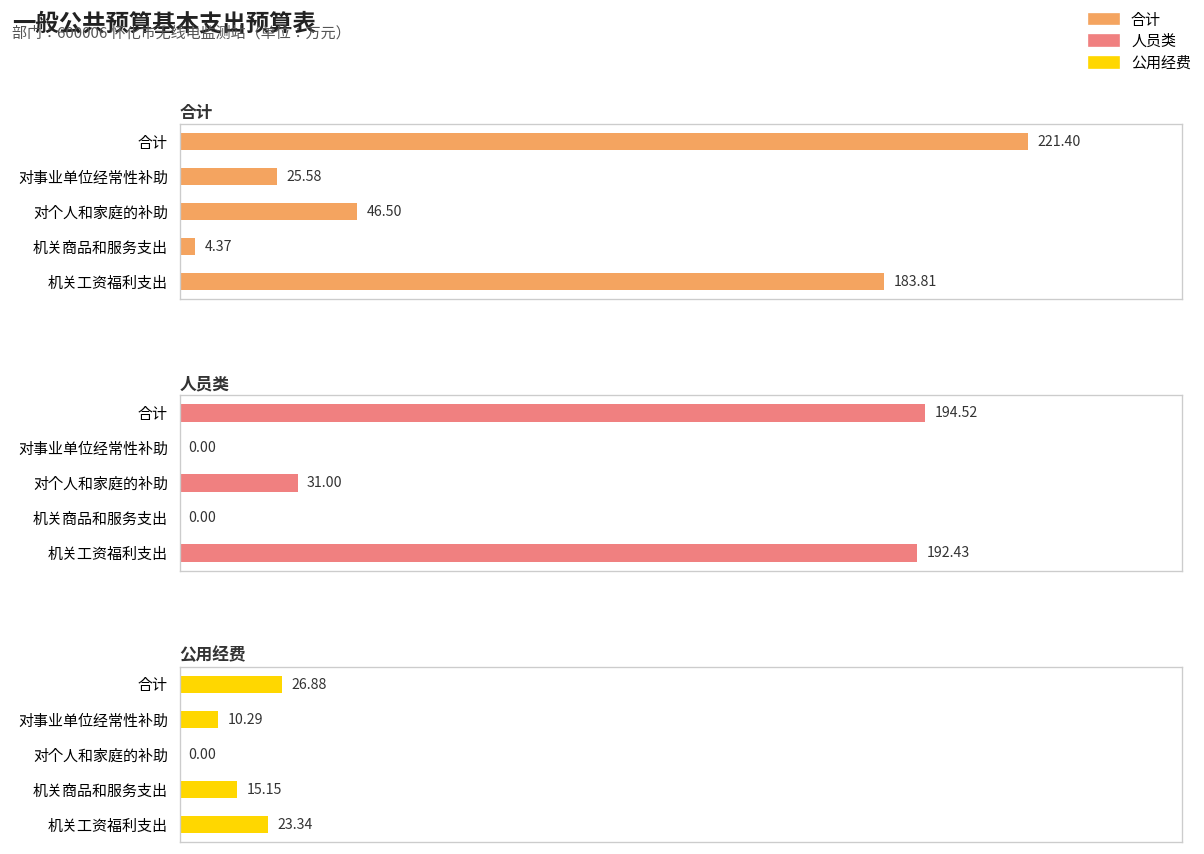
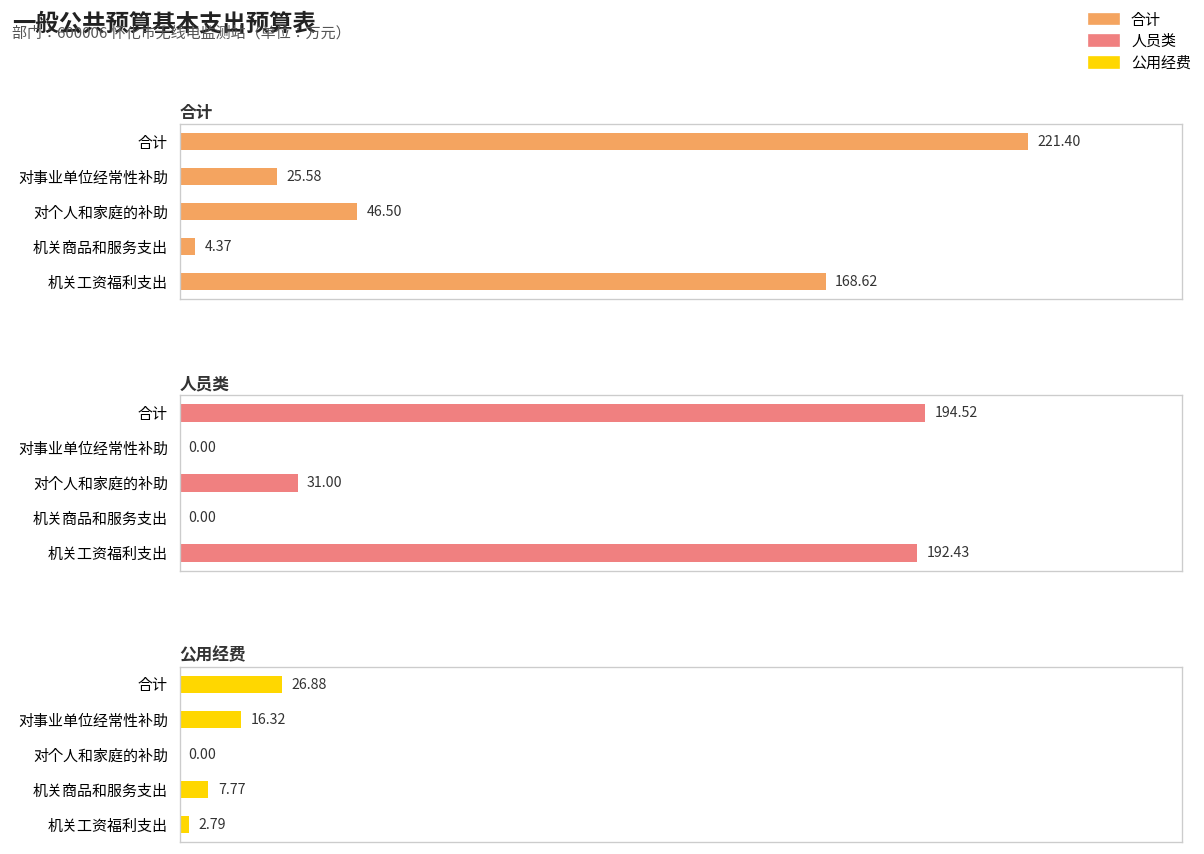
合计, 机关工资福利支出: 183.81 -> 168.62
公用经费, 对事业单位经常性补助: 10.29 -> 16.32
公用经费, 机关商品和服务支出: 15.15 -> 7.77
公用经费, 机关工资福利支出: 23.34 -> 2.79
